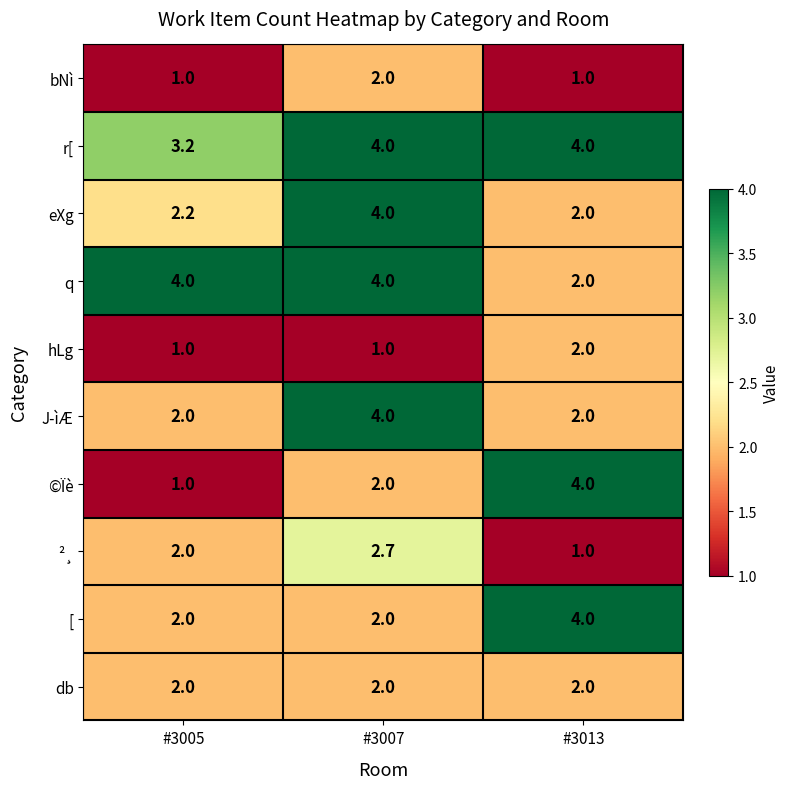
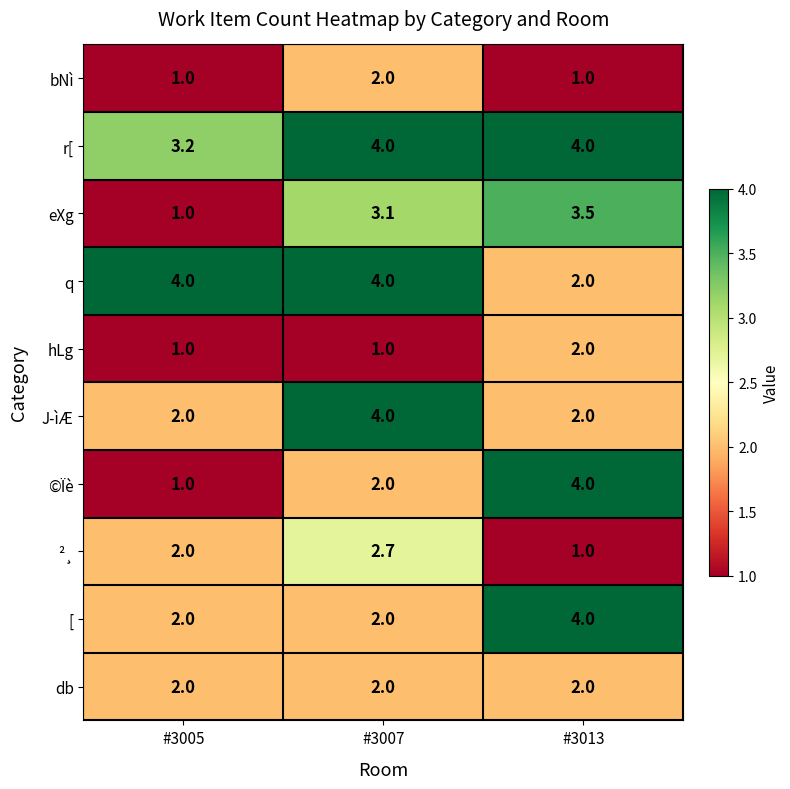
eXg, #3005: 2.2 -> 1.0
eXg, #3007: 4.0 -> 3.1
eXg, #3013: 2.0 -> 3.5
